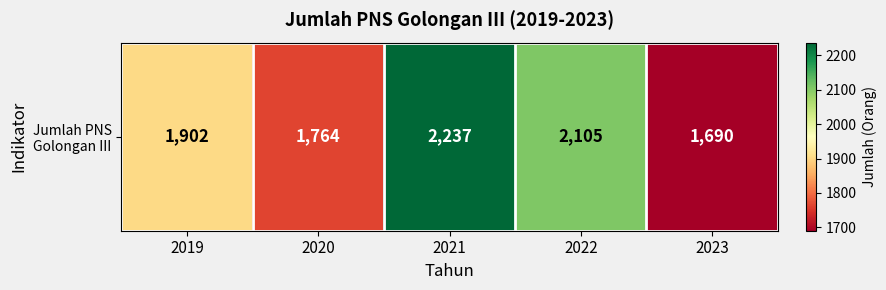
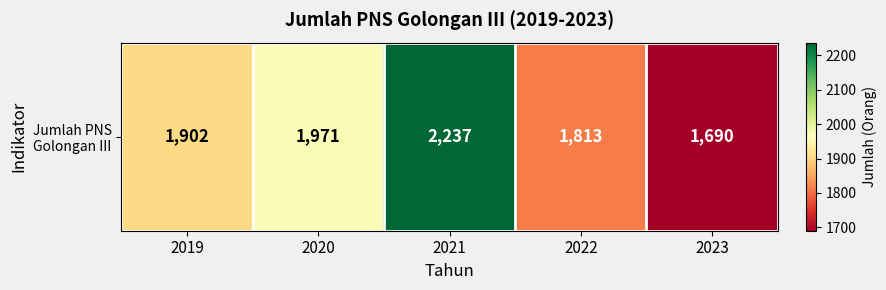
Jumlah PNS Golongan III, 2020: 1,764 -> 1,971
Jumlah PNS Golongan III, 2022: 2,105 -> 1,813
